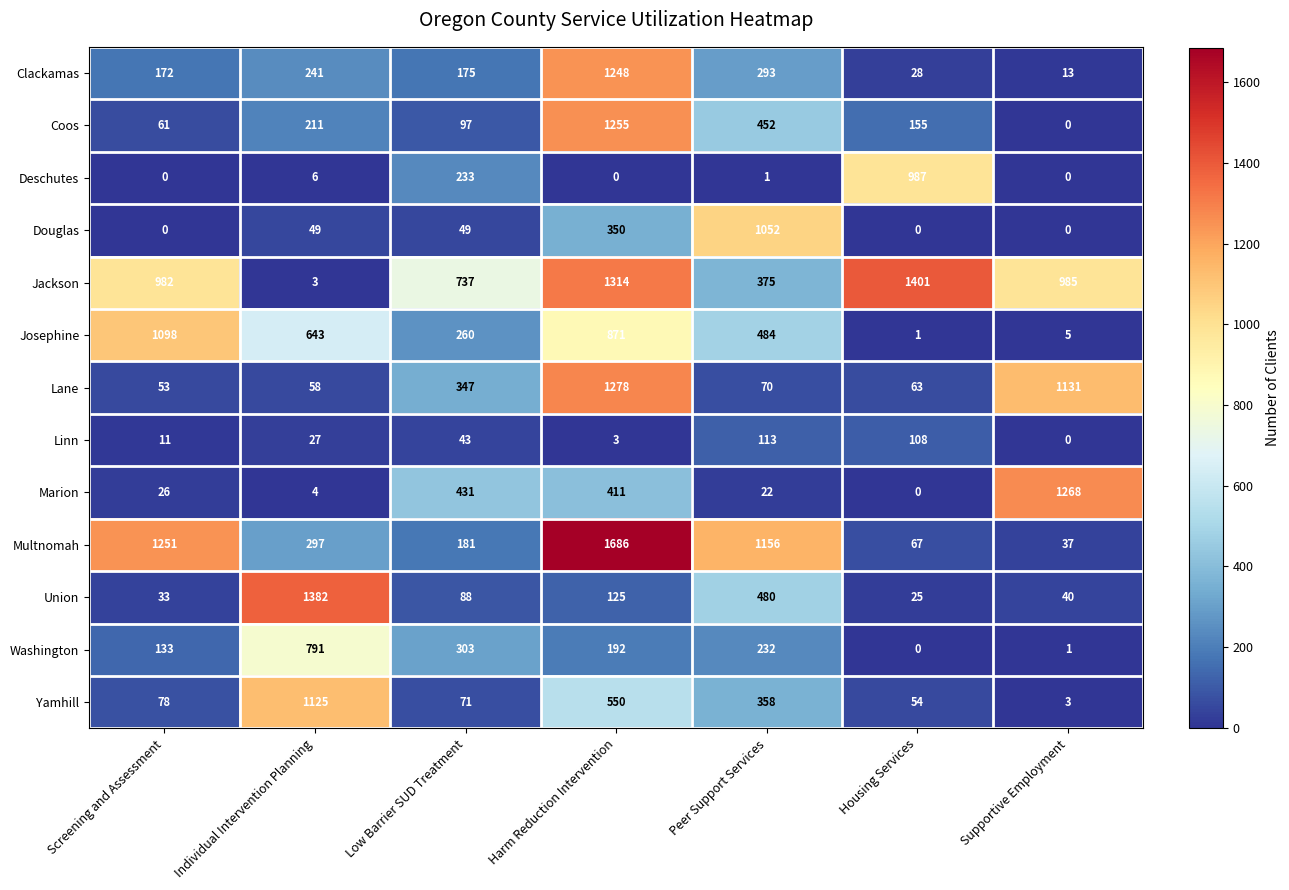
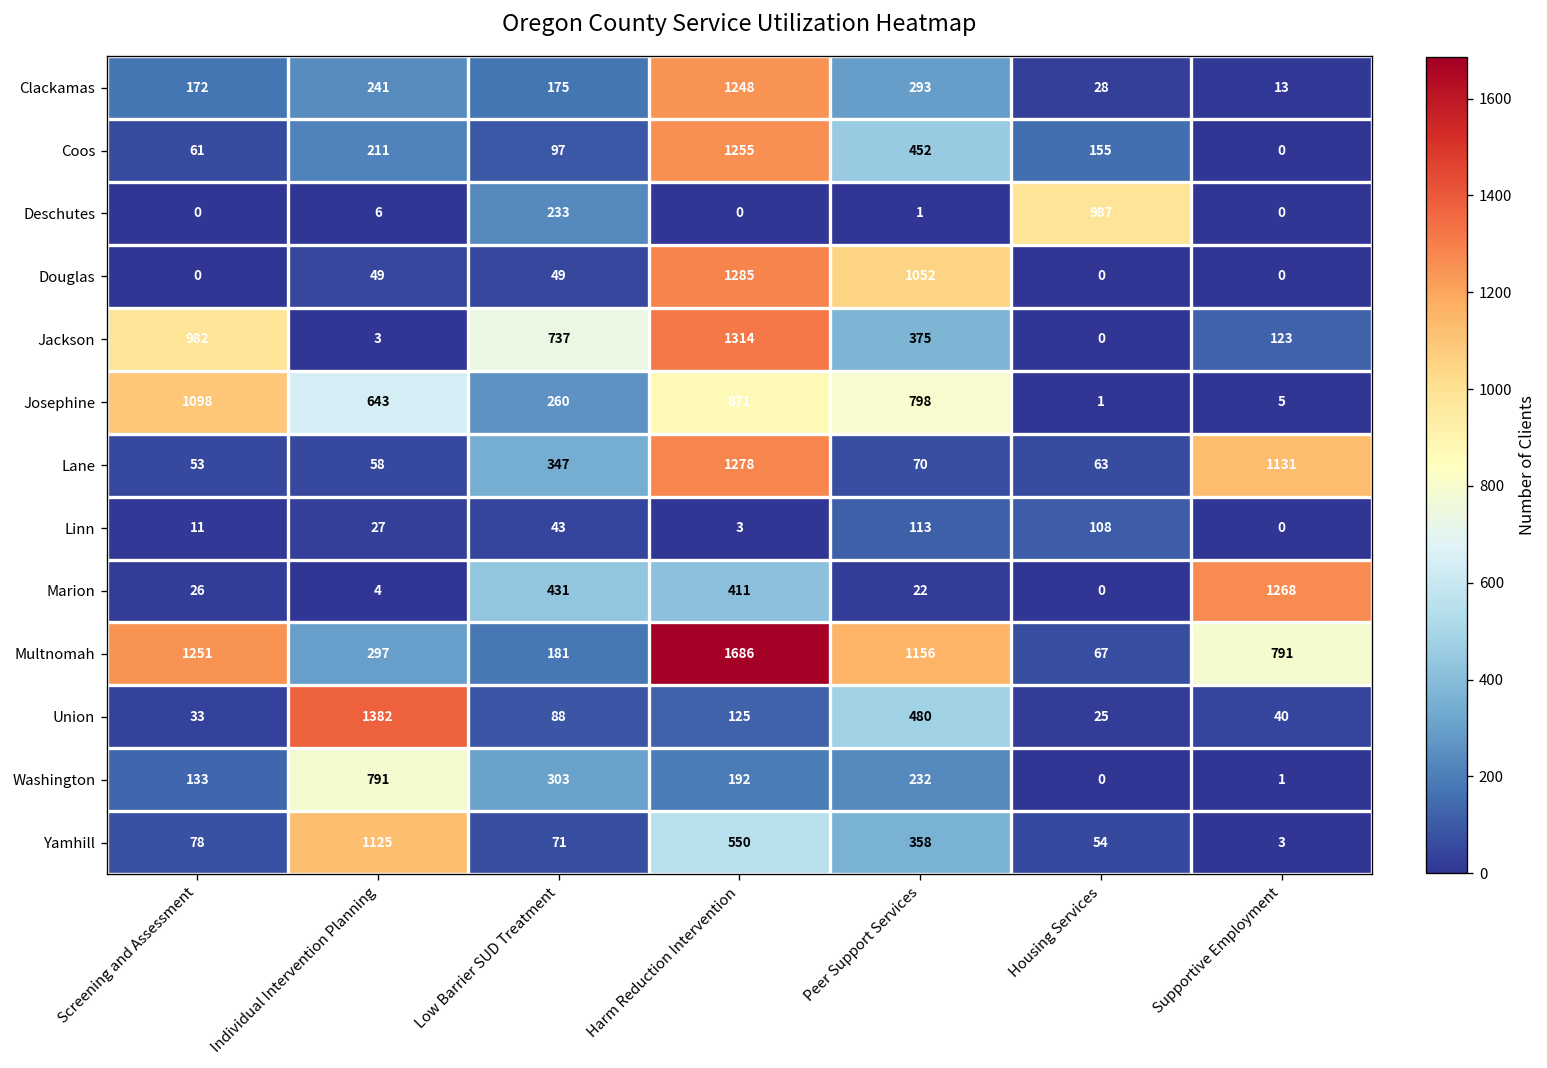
Douglas, Harm Reduction Intervention: 350 -> 1285
Jackson, Housing Services: 1401 -> 0
Jackson, Supportive Employment: 985 -> 123
Josephine, Peer Support Services: 484 -> 798
Multnomah, Supportive Employment: 37 -> 791
